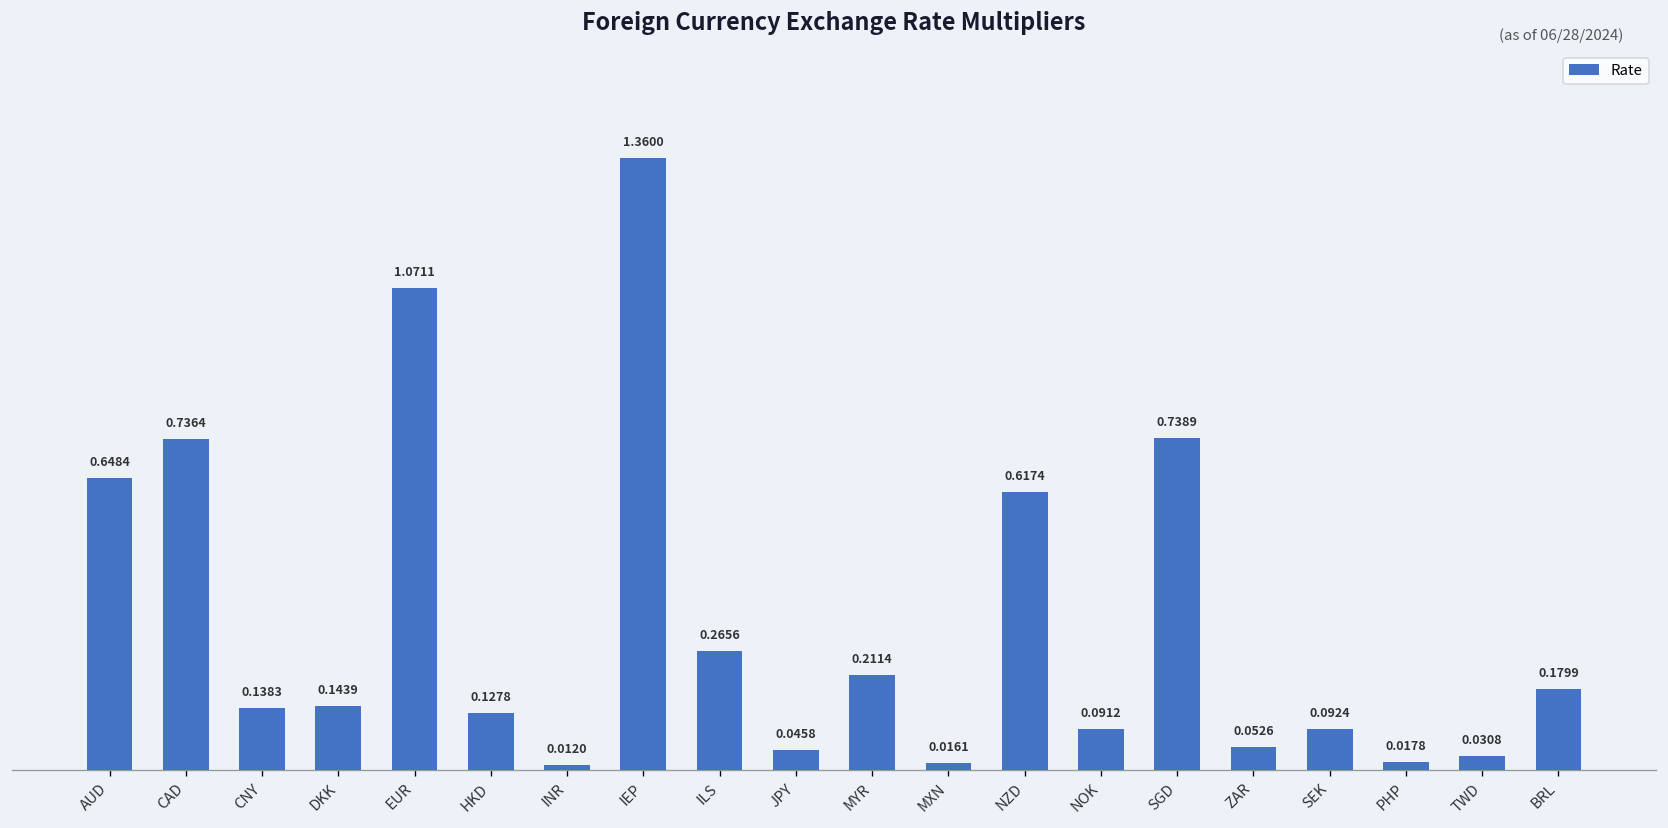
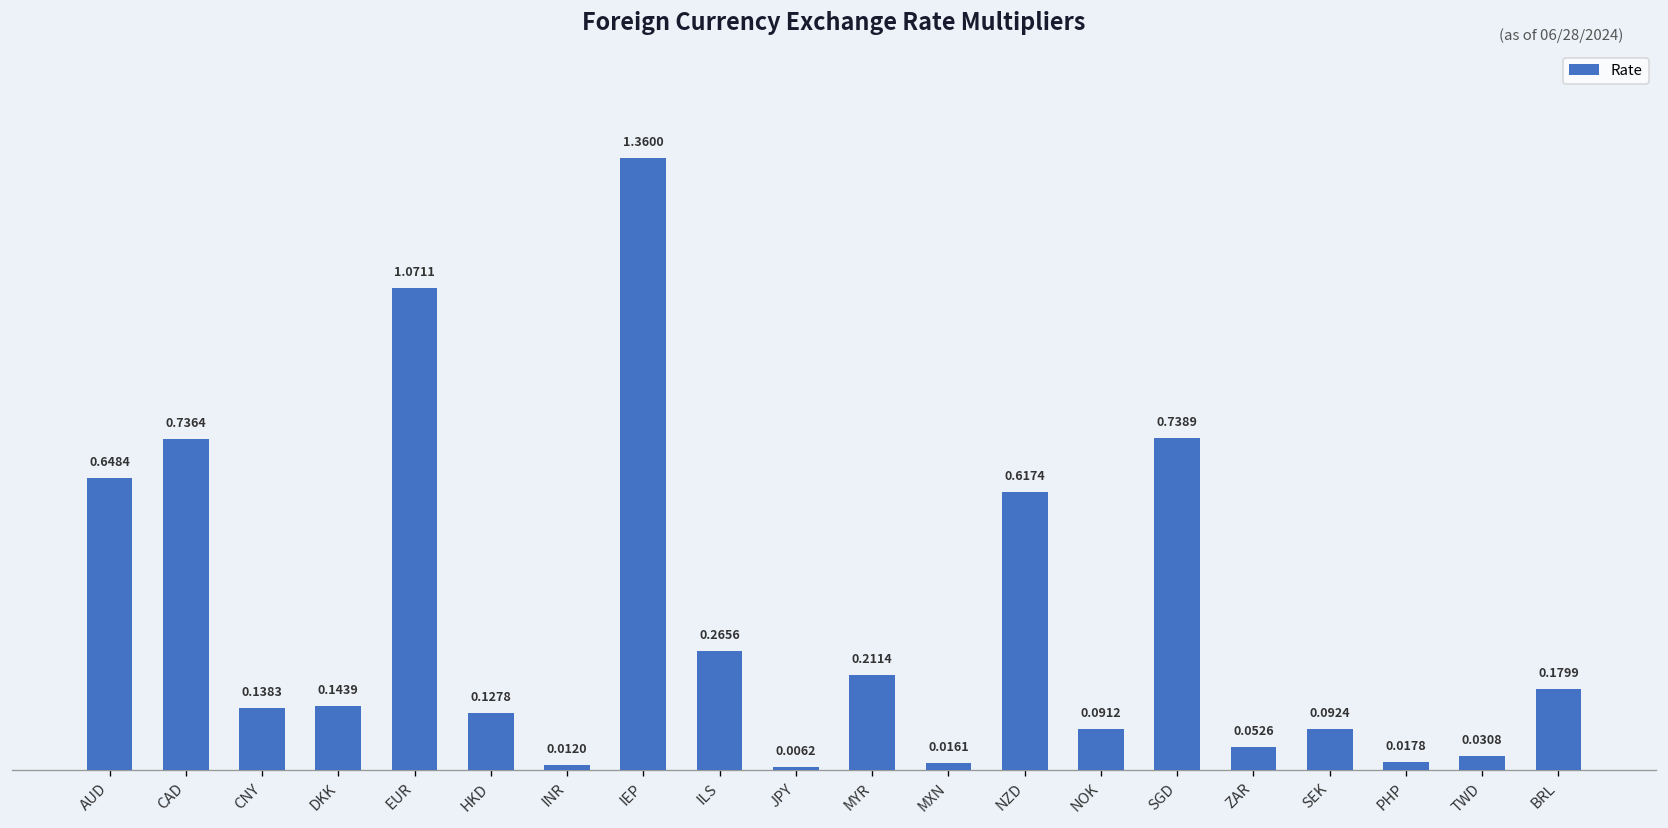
JPY: 0.0458 -> 0.0062
